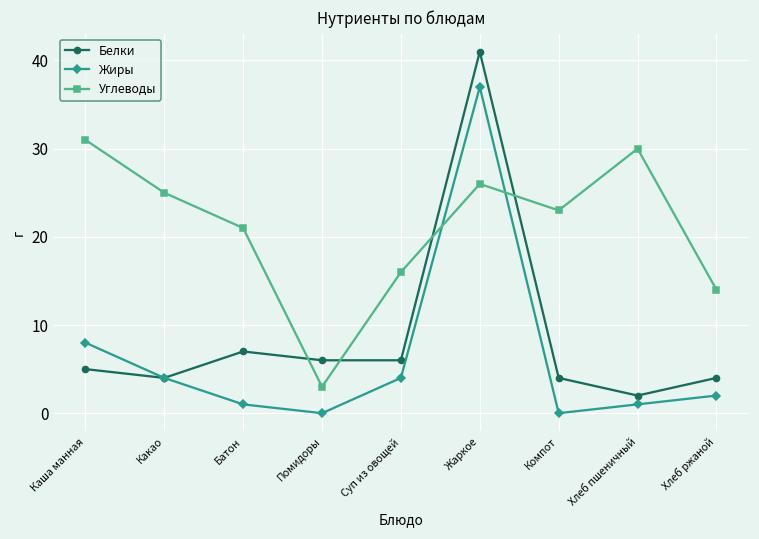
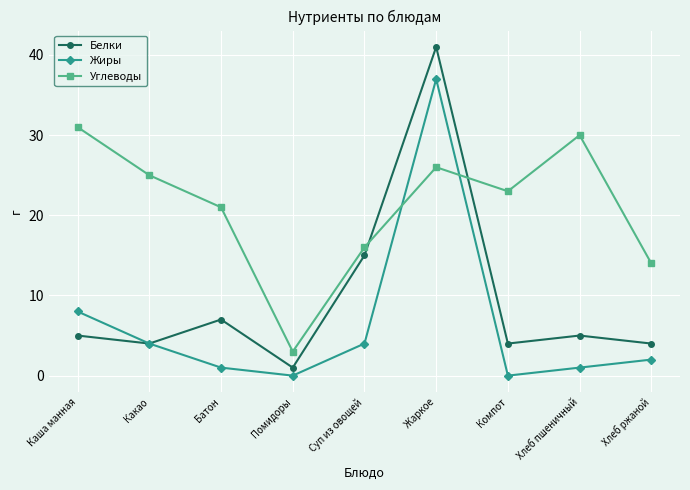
Белки, Помидоры: 6 -> 1
Белки, Суп из овощей: 6 -> 15
Белки, Хлеб пшеничный: 2 -> 5
